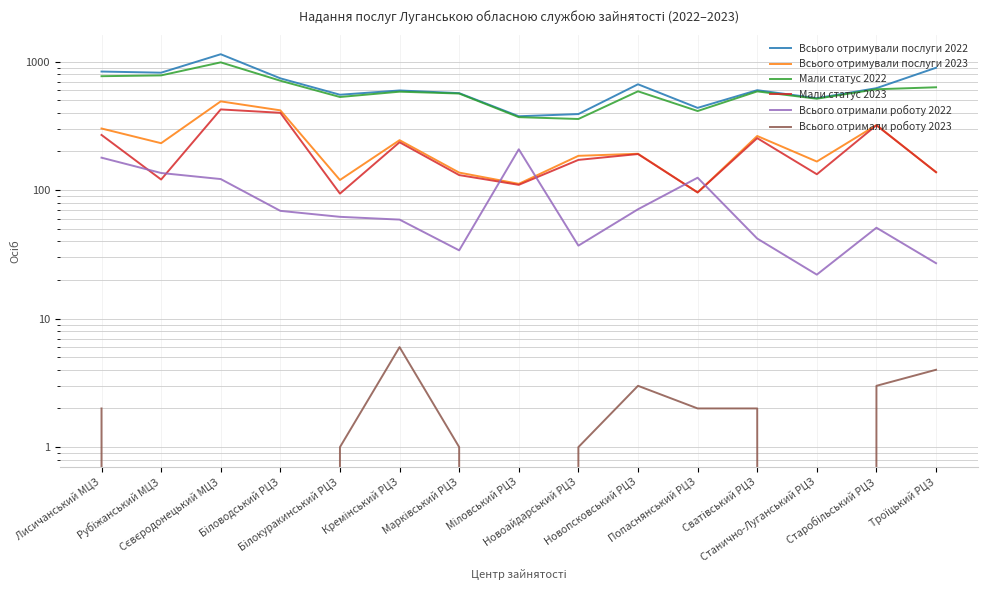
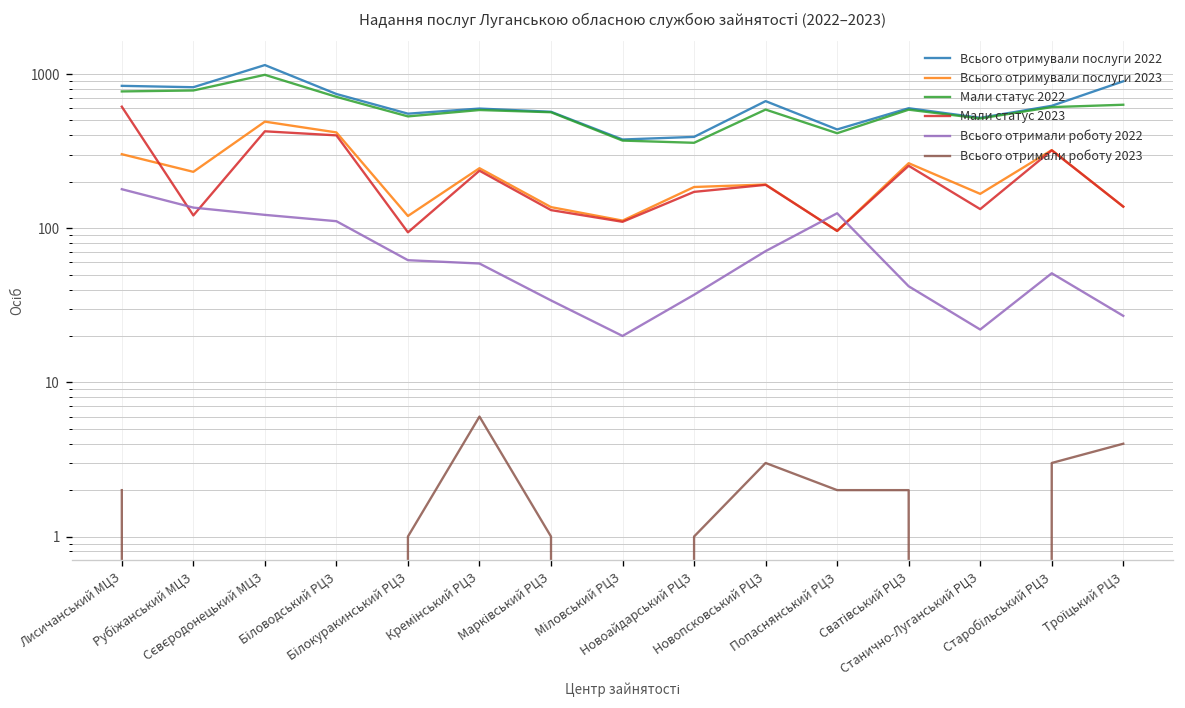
Мали статус 2023, Лисичанський МЦЗ: 270 -> 600
Всього отримали роботу 2022, Біловодський РЦЗ: 70 -> 110
Всього отримали роботу 2022, Міловський РЦЗ: 210 -> 20
